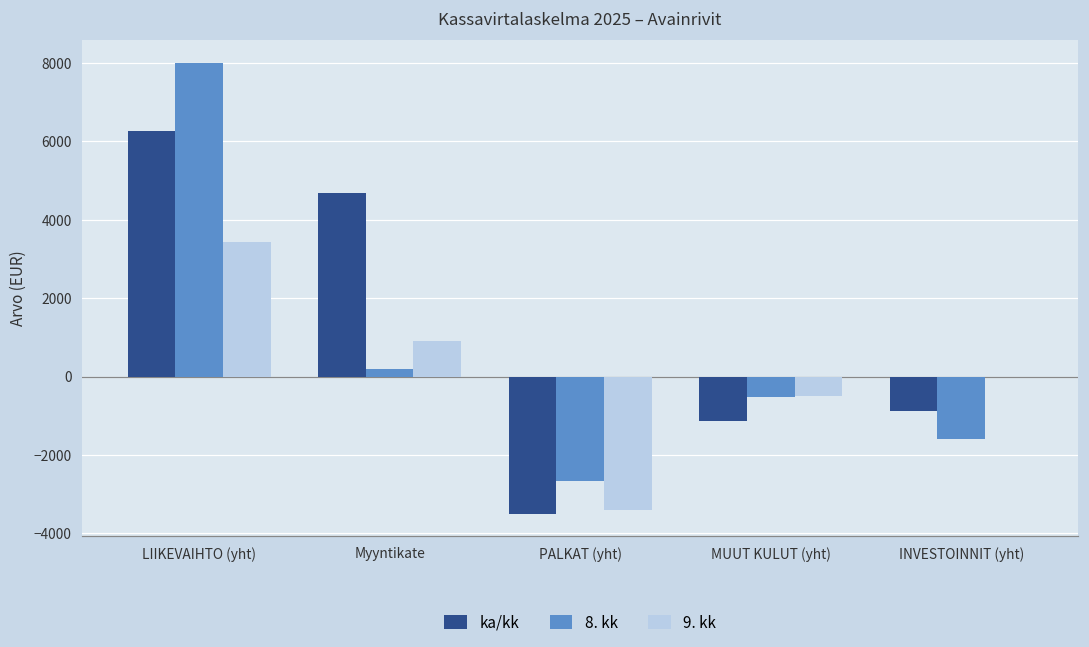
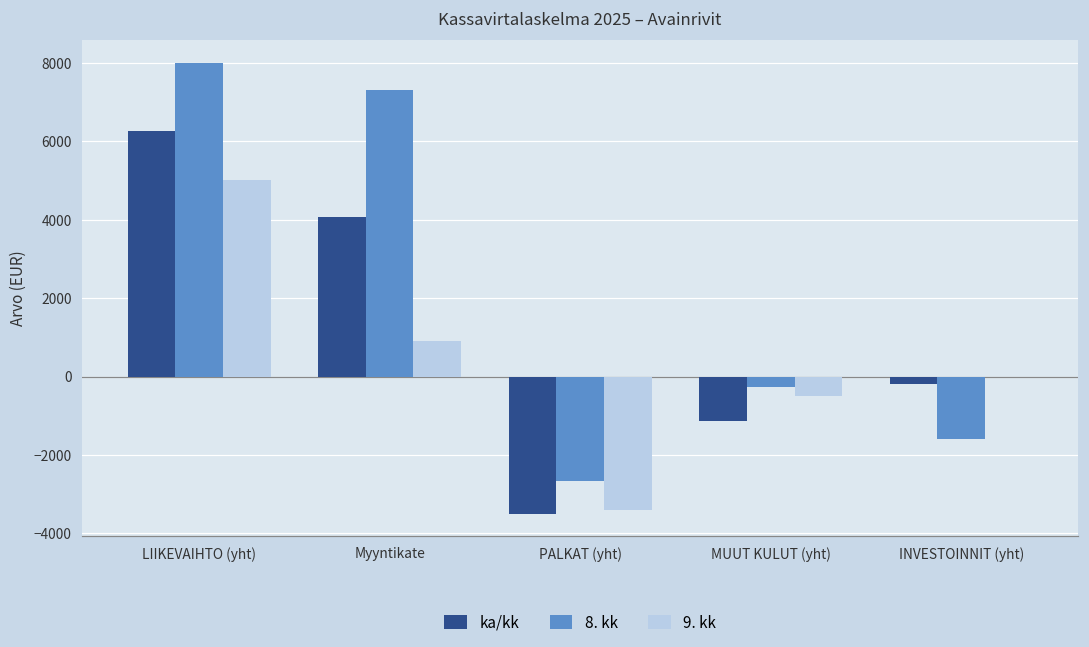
9. kk, LIIKEVAIHTO (yht): 3400 -> 5000
ka/kk, Myyntikate: 4700 -> 4100
8. kk, Myyntikate: 200 -> 7300
8. kk, MUUT KULUT (yht): -500 -> -300
ka/kk, INVESTOINNIT (yht): -900 -> -200
